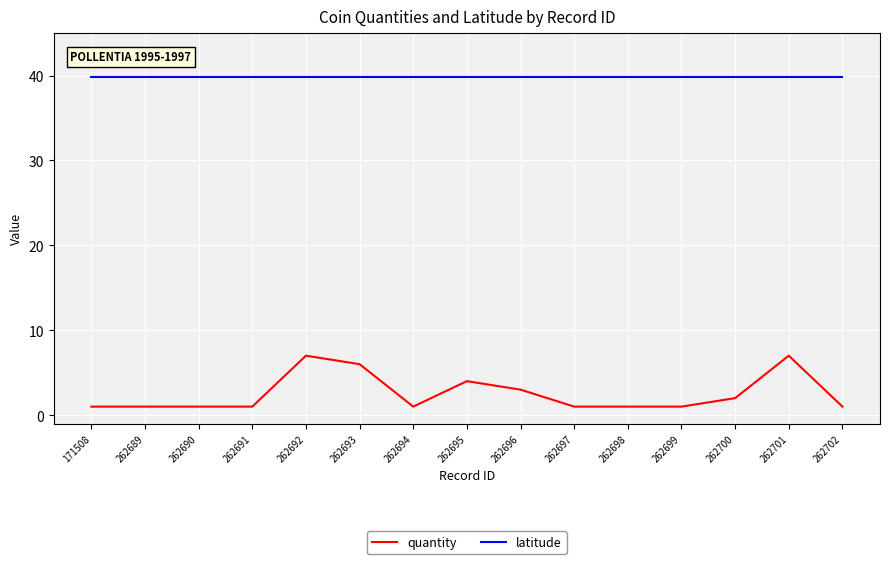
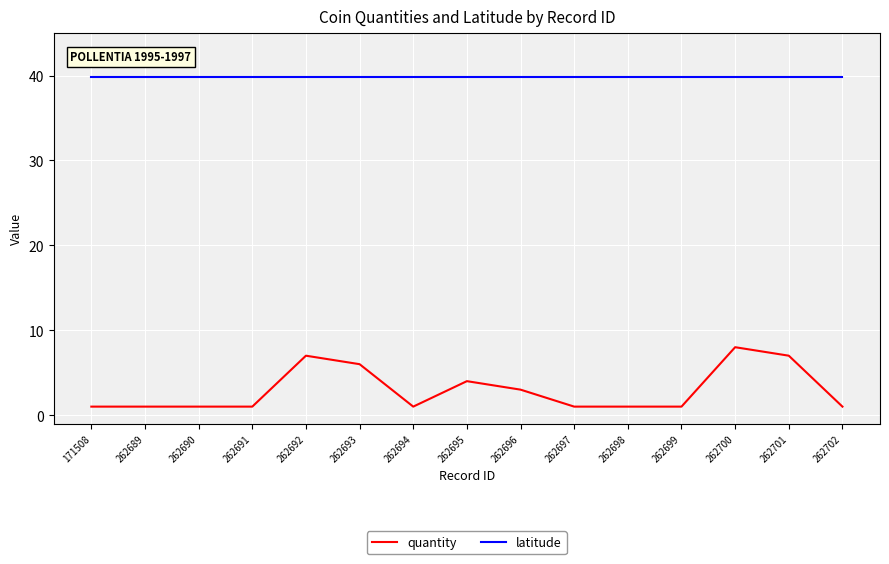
quantity, 262700: 2 -> 8
